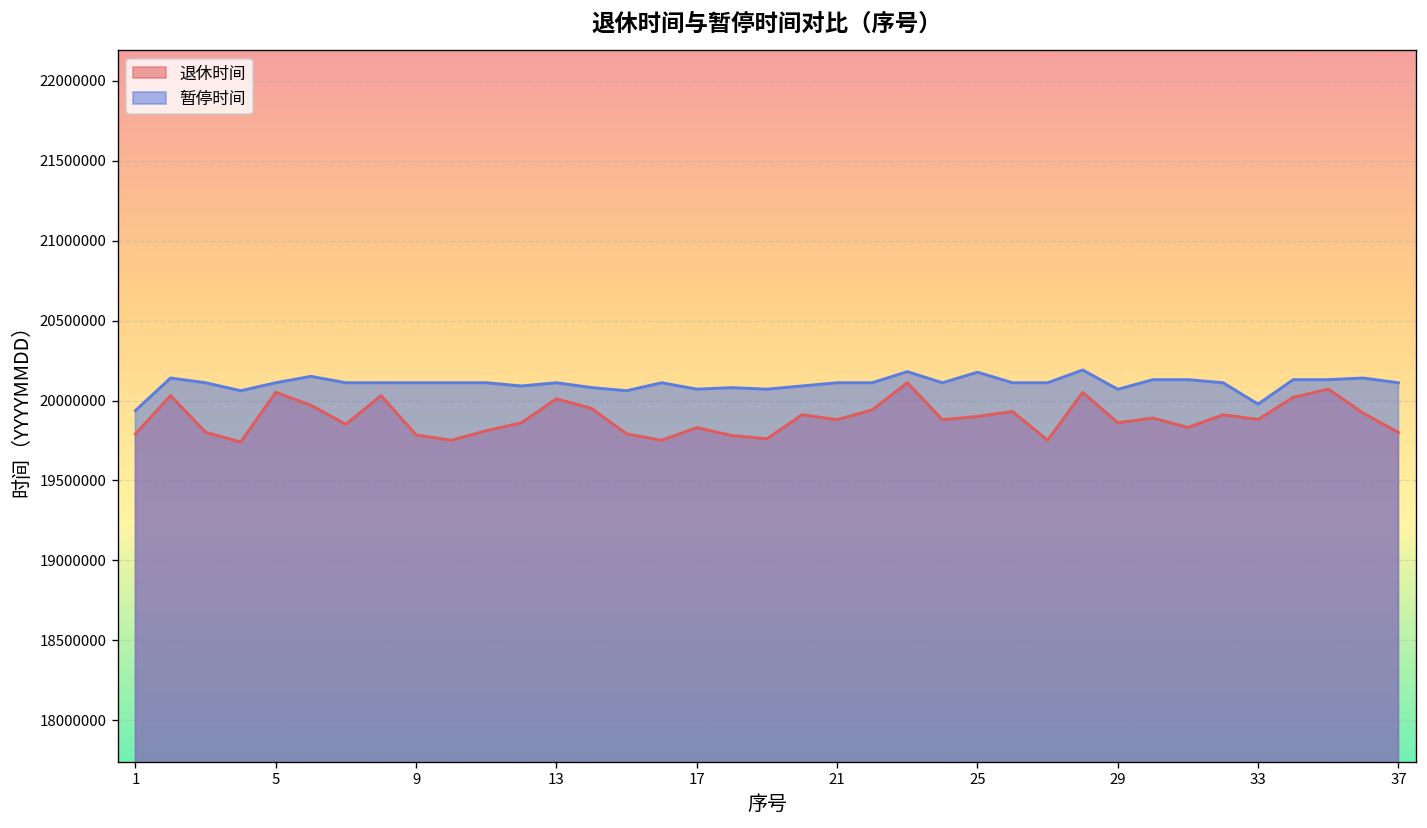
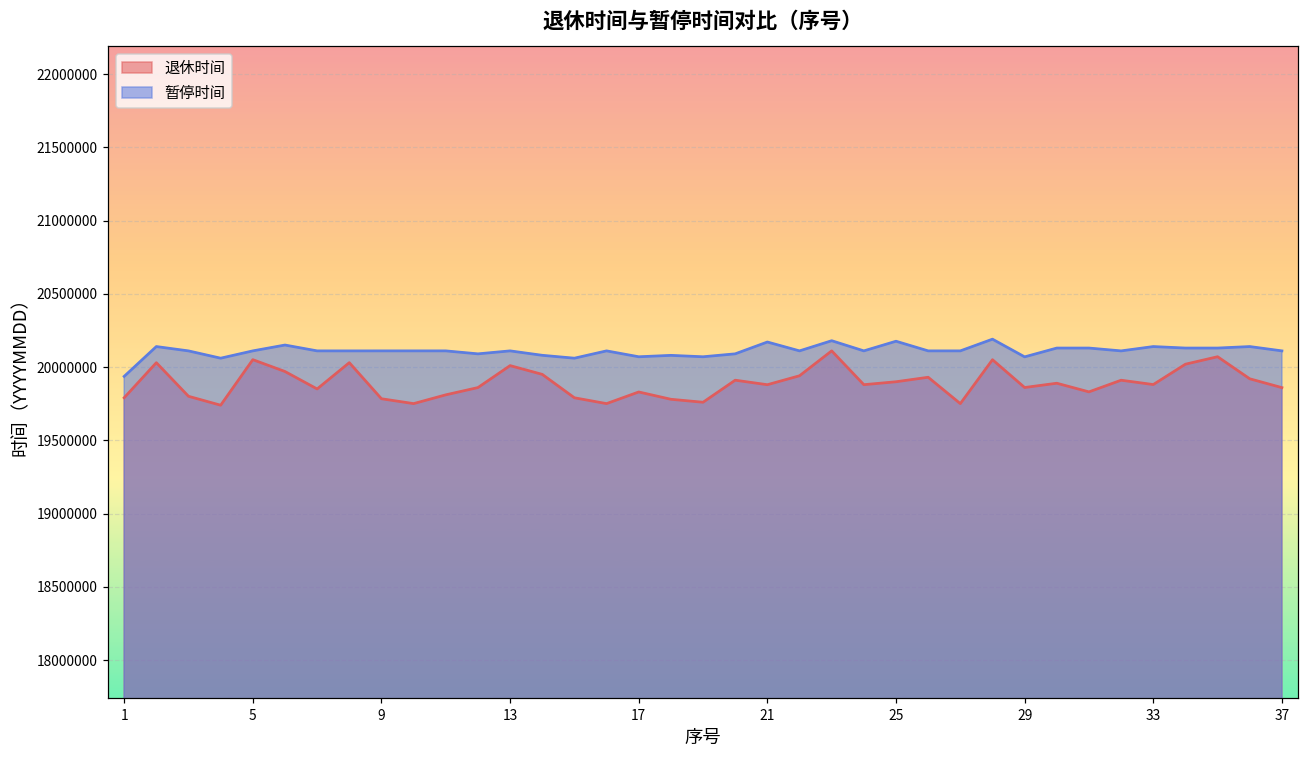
暂停时间, 21: 20110000 -> 20170000
暂停时间, 33: 19980000 -> 20140000
退休时间, 37: 19800000 -> 19860000
